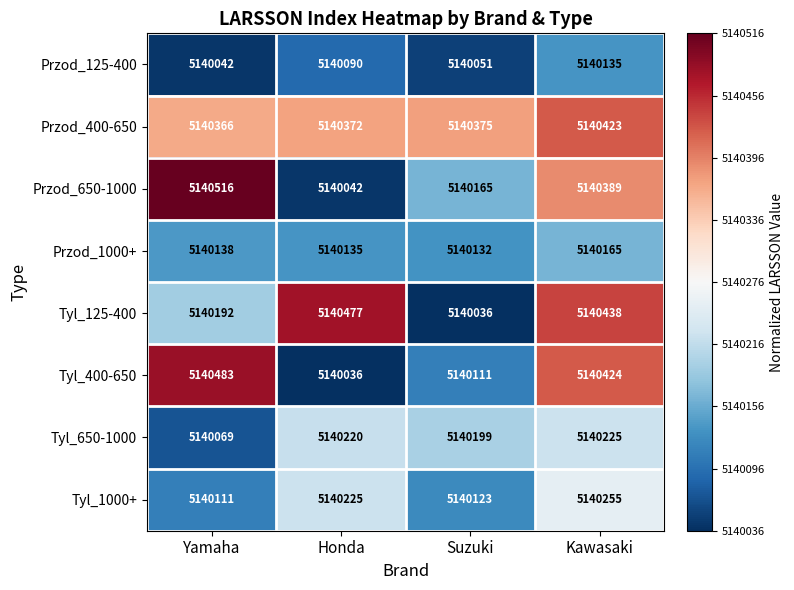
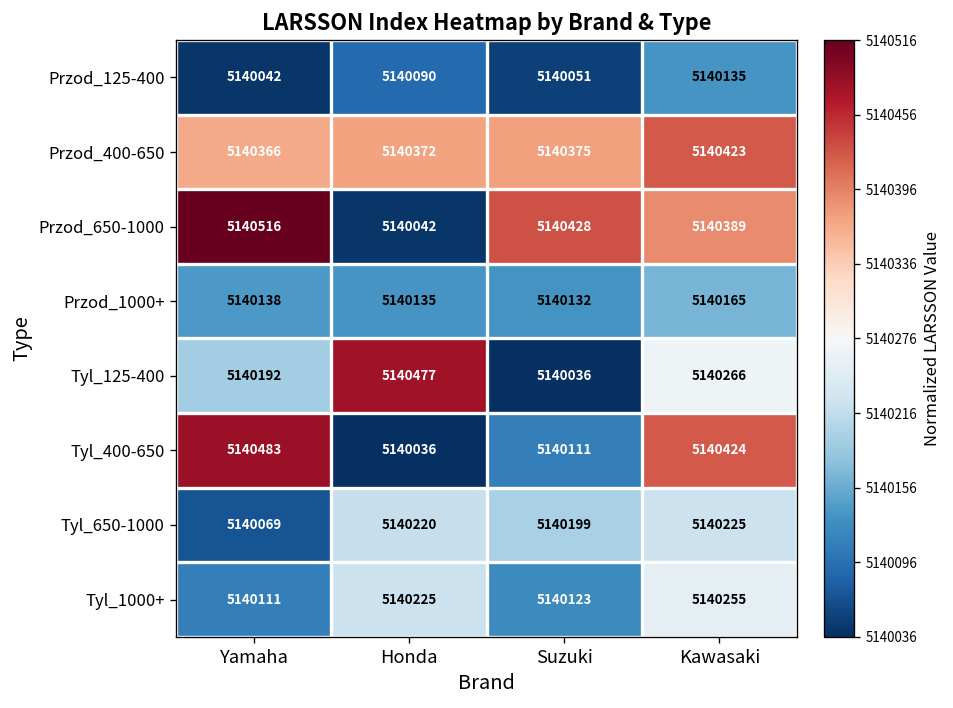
Przod_650-1000, Suzuki: 5140165 -> 5140428
Tyl_125-400, Kawasaki: 5140438 -> 5140266
